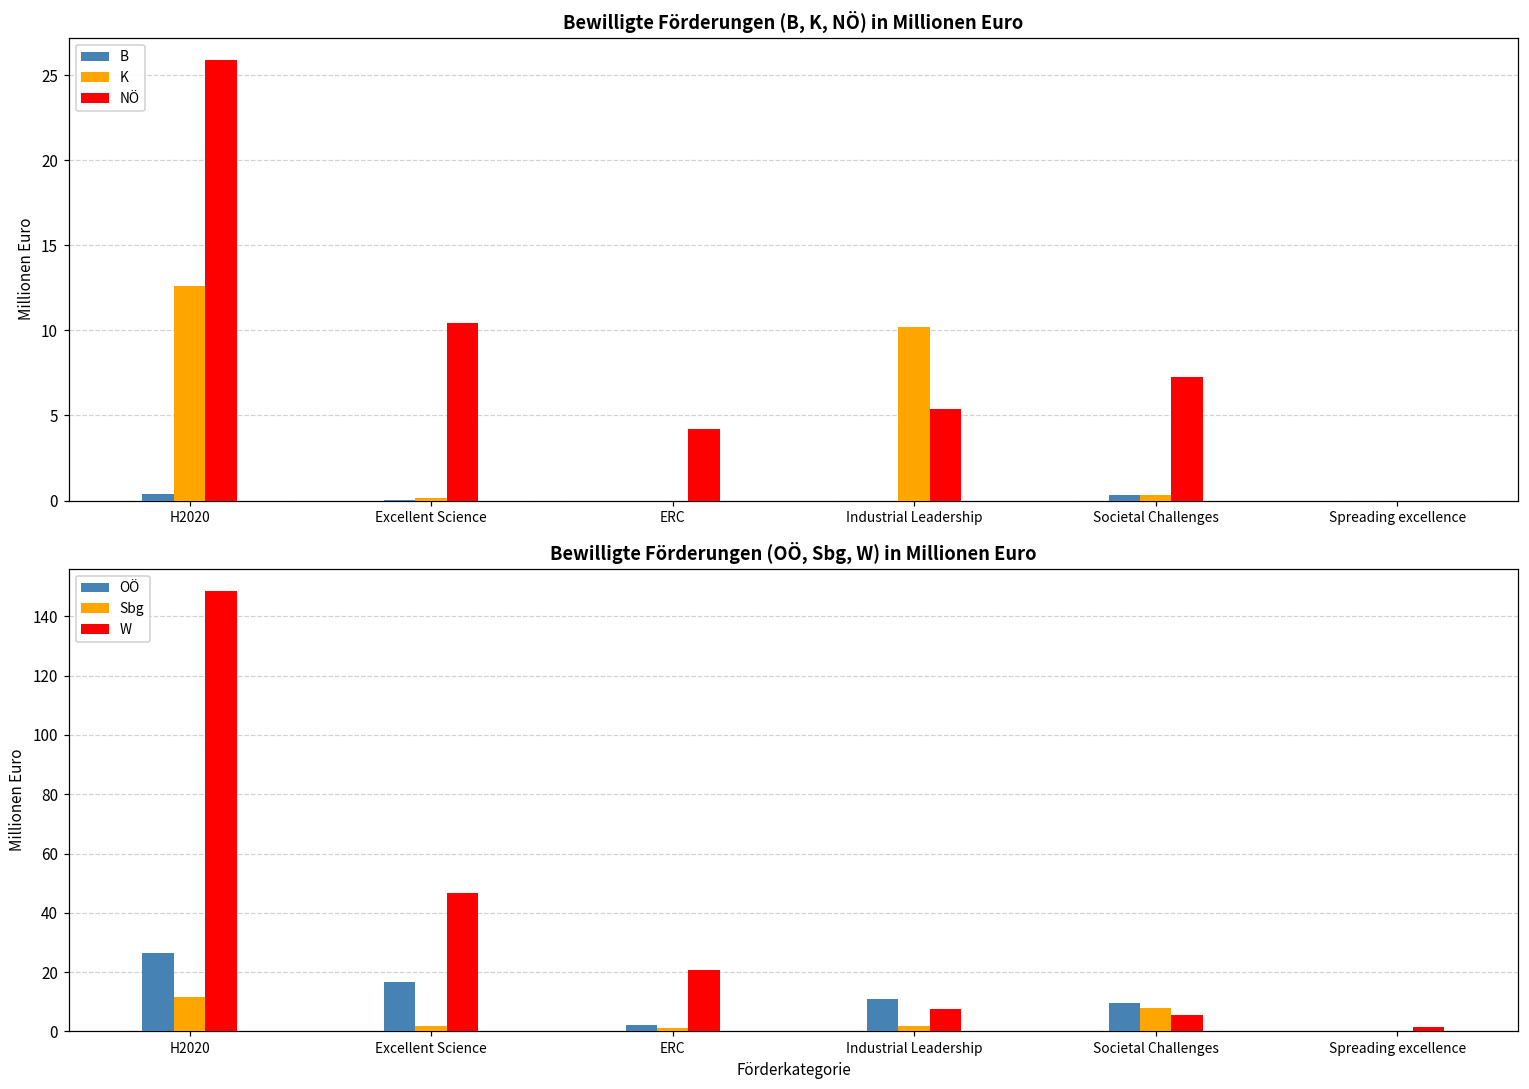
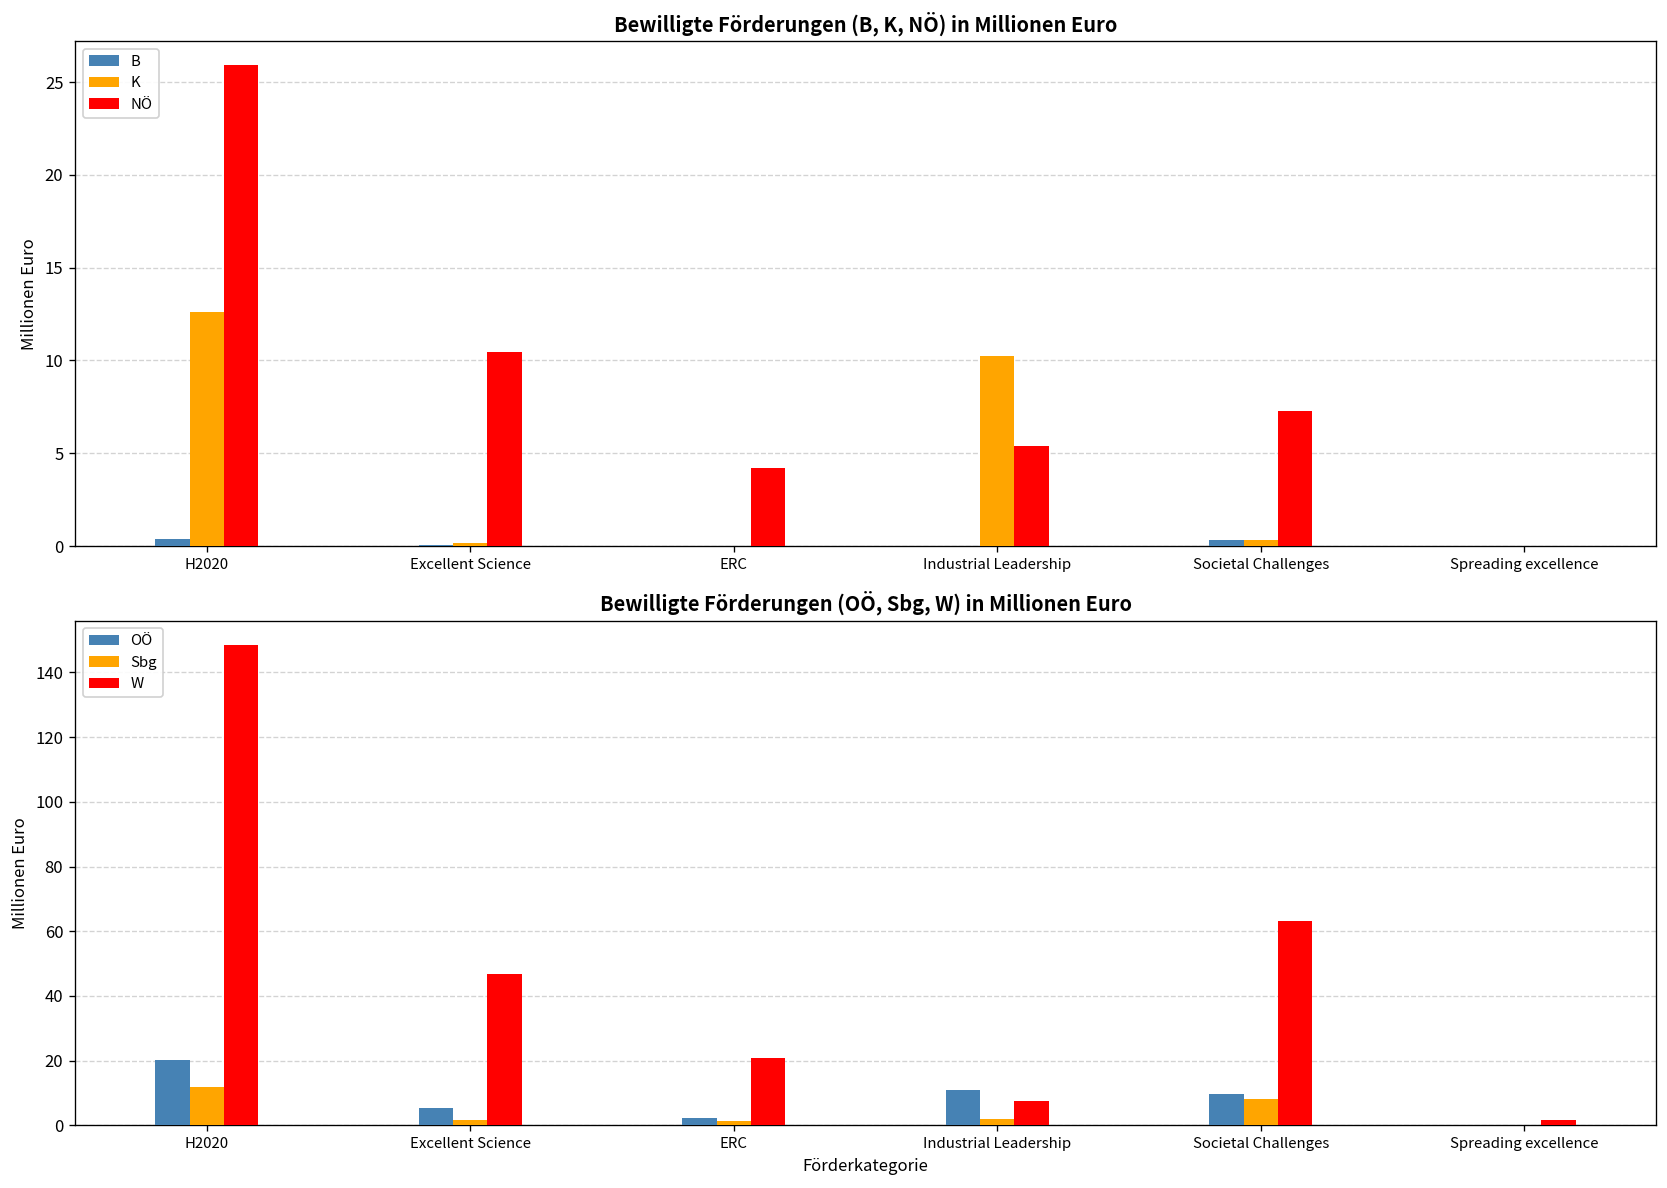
Bewilligte Förderungen (OÖ, Sbg, W) in Millionen Euro, OÖ, H2020: 26 -> 20
Bewilligte Förderungen (OÖ, Sbg, W) in Millionen Euro, OÖ, Excellent Science: 17 -> 5
Bewilligte Förderungen (OÖ, Sbg, W) in Millionen Euro, W, Societal Challenges: 5 -> 63
